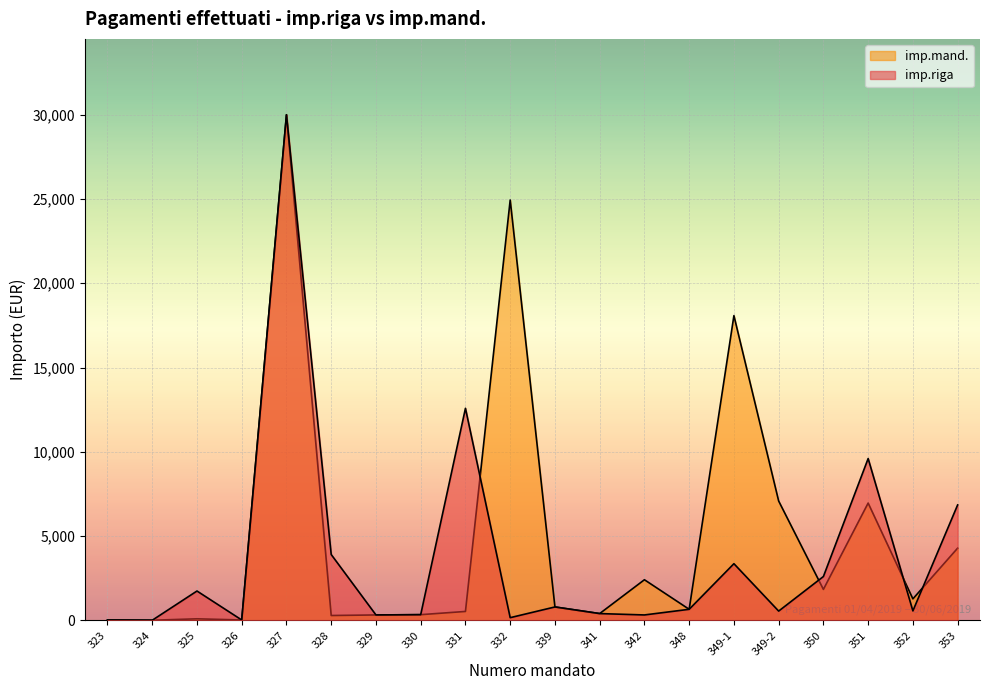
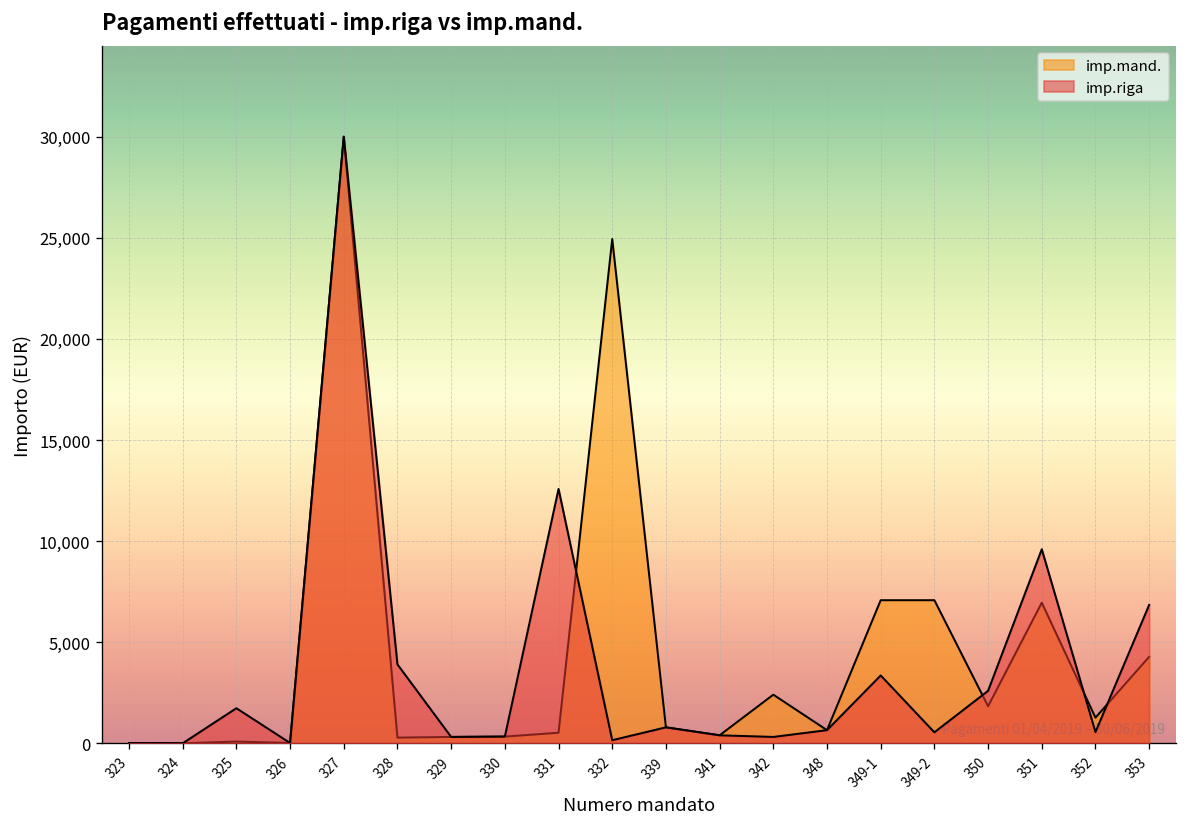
imp.mand., 349-1: 18,100 -> 7,100
